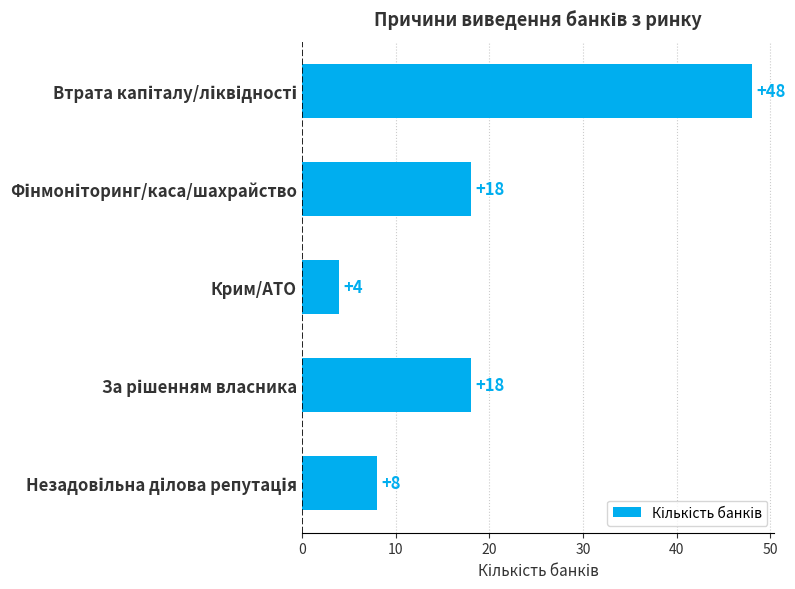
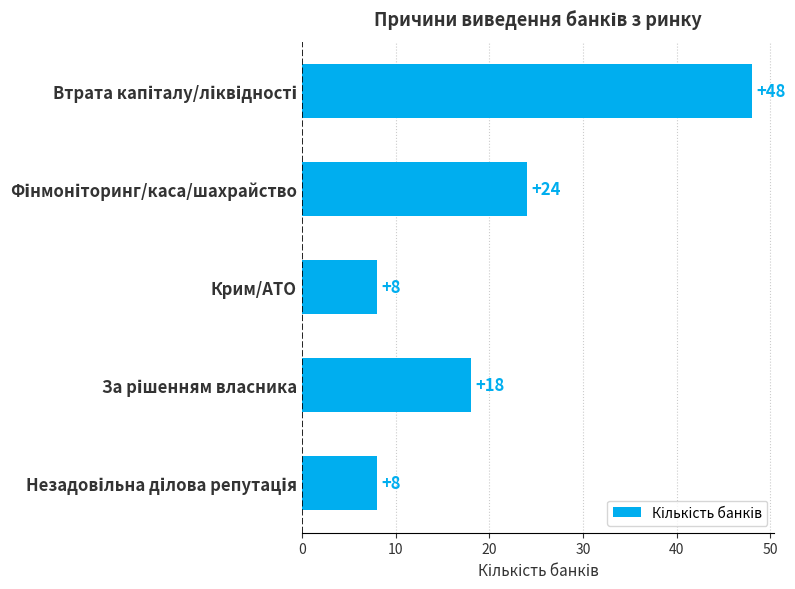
Фінмоніторинг/каса/шахрайство: +18 -> +24
Крим/АТО: +4 -> +8
